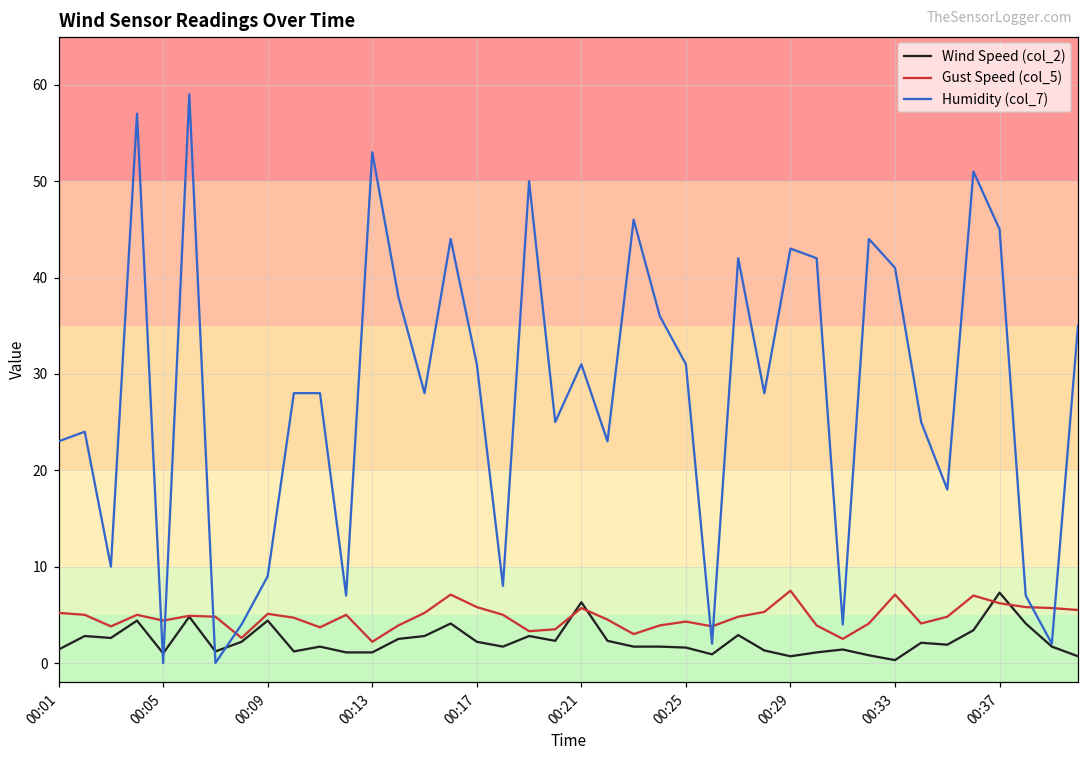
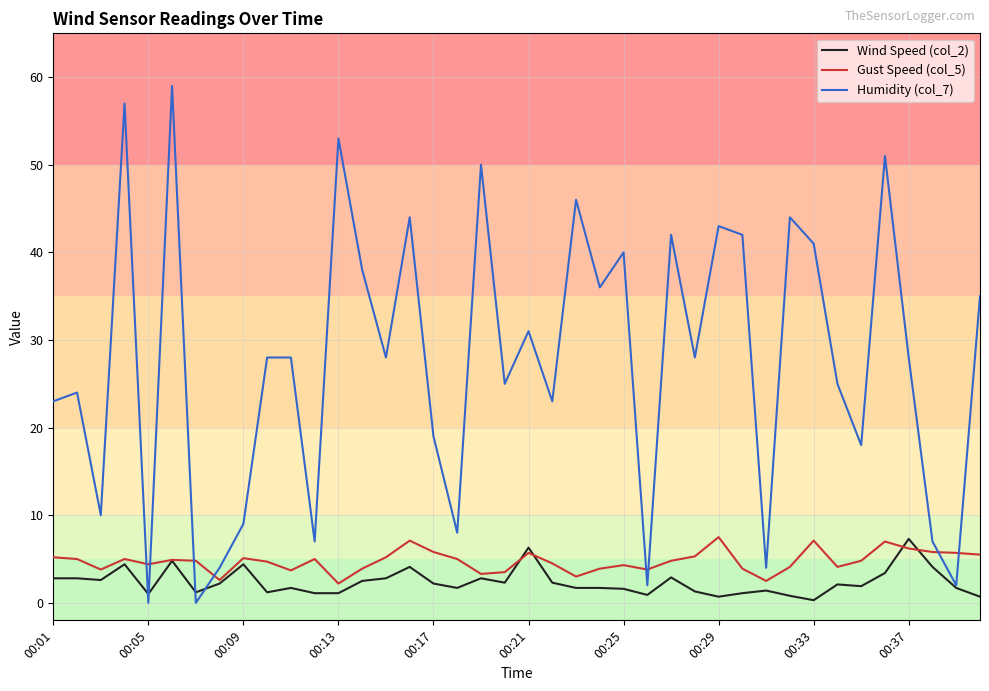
Wind Speed (col_2), 00:01: 1 -> 3
Humidity (col_7), 00:17: 31 -> 19
Humidity (col_7), 00:25: 31 -> 40
Humidity (col_7), 00:37: 45 -> 28
